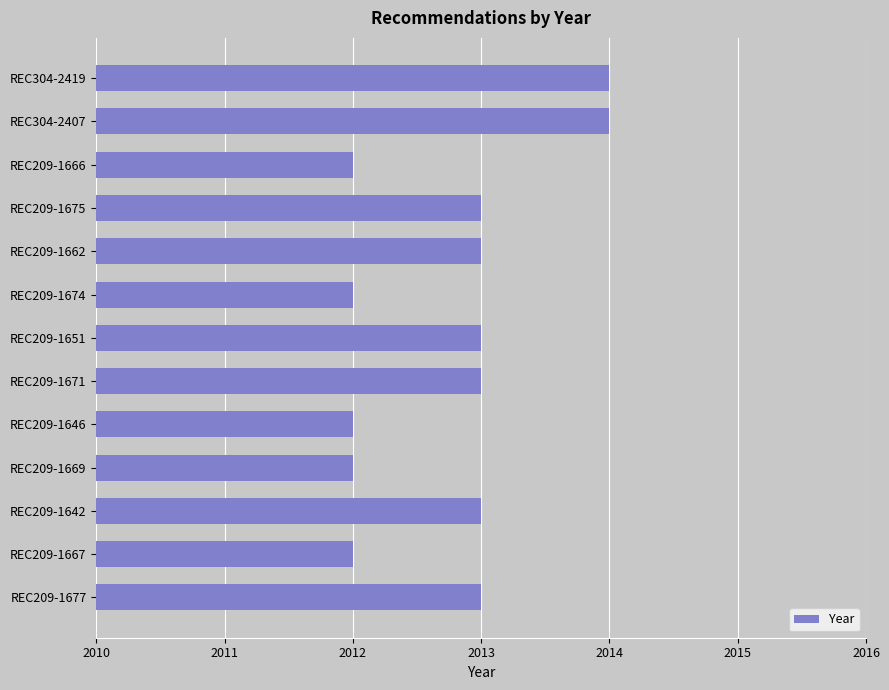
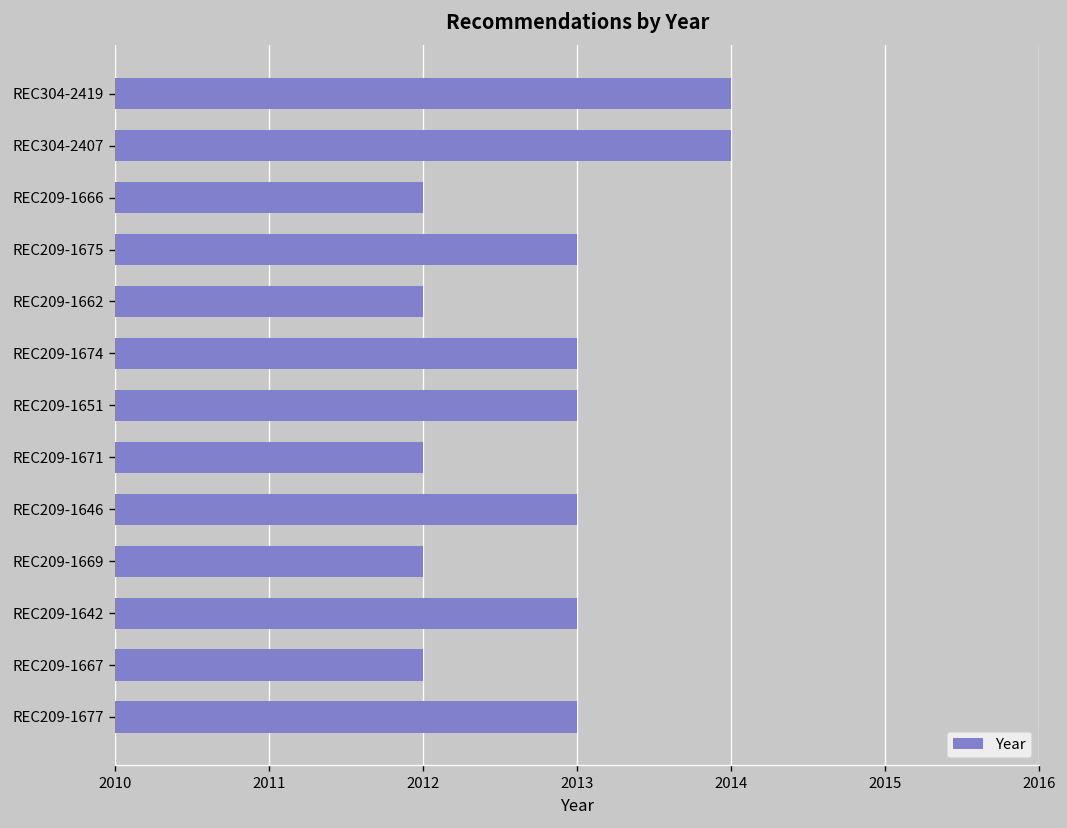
REC209-1662: 2013 -> 2012
REC209-1674: 2012 -> 2013
REC209-1671: 2013 -> 2012
REC209-1646: 2012 -> 2013
